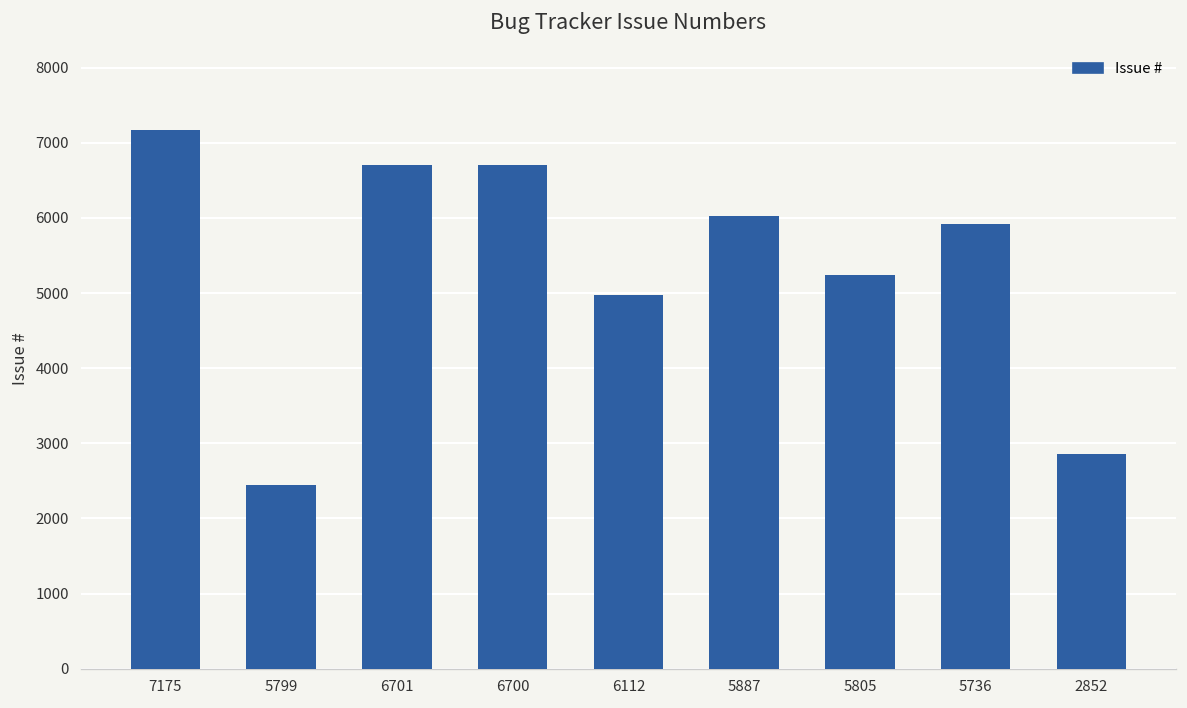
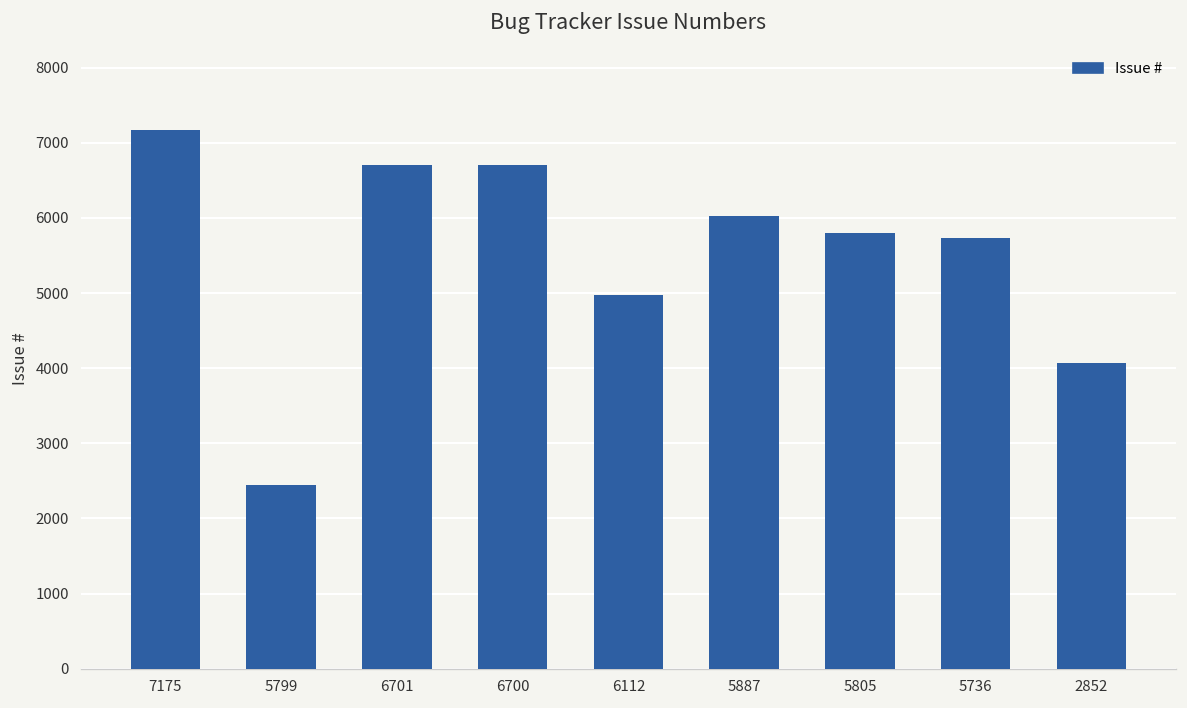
5805: 5200 -> 5800
5736: 5900 -> 5700
2852: 2900 -> 4100
